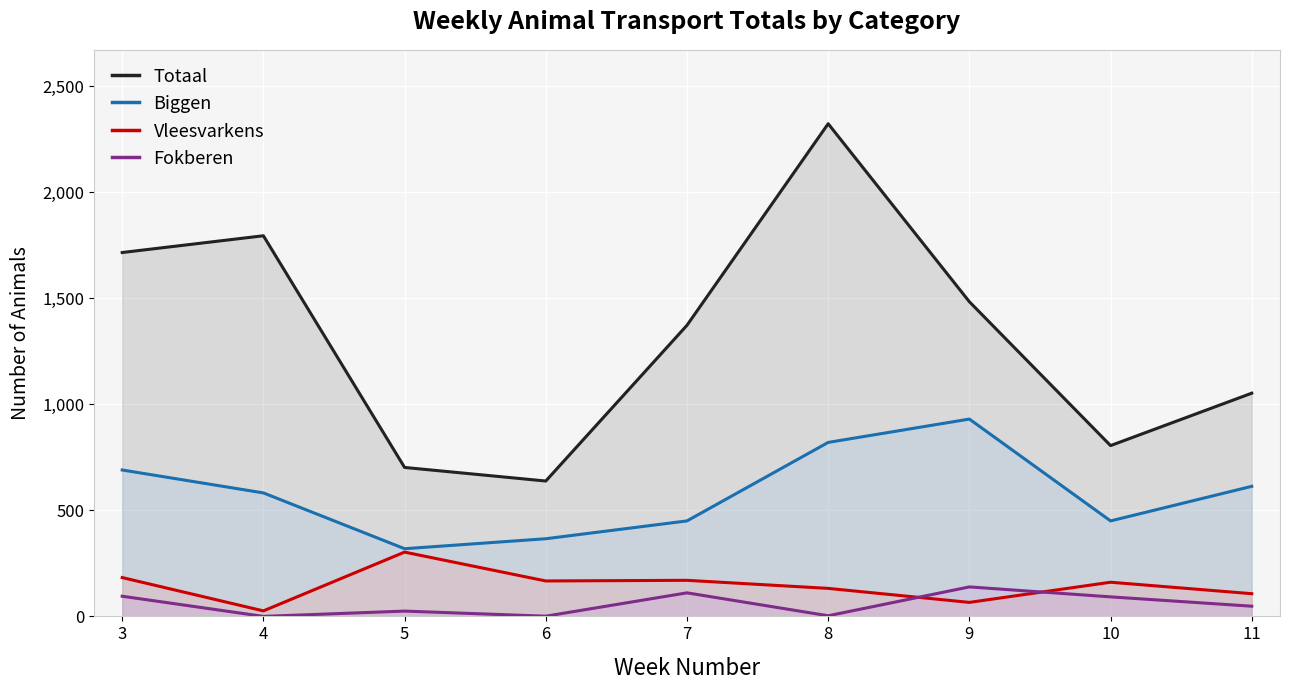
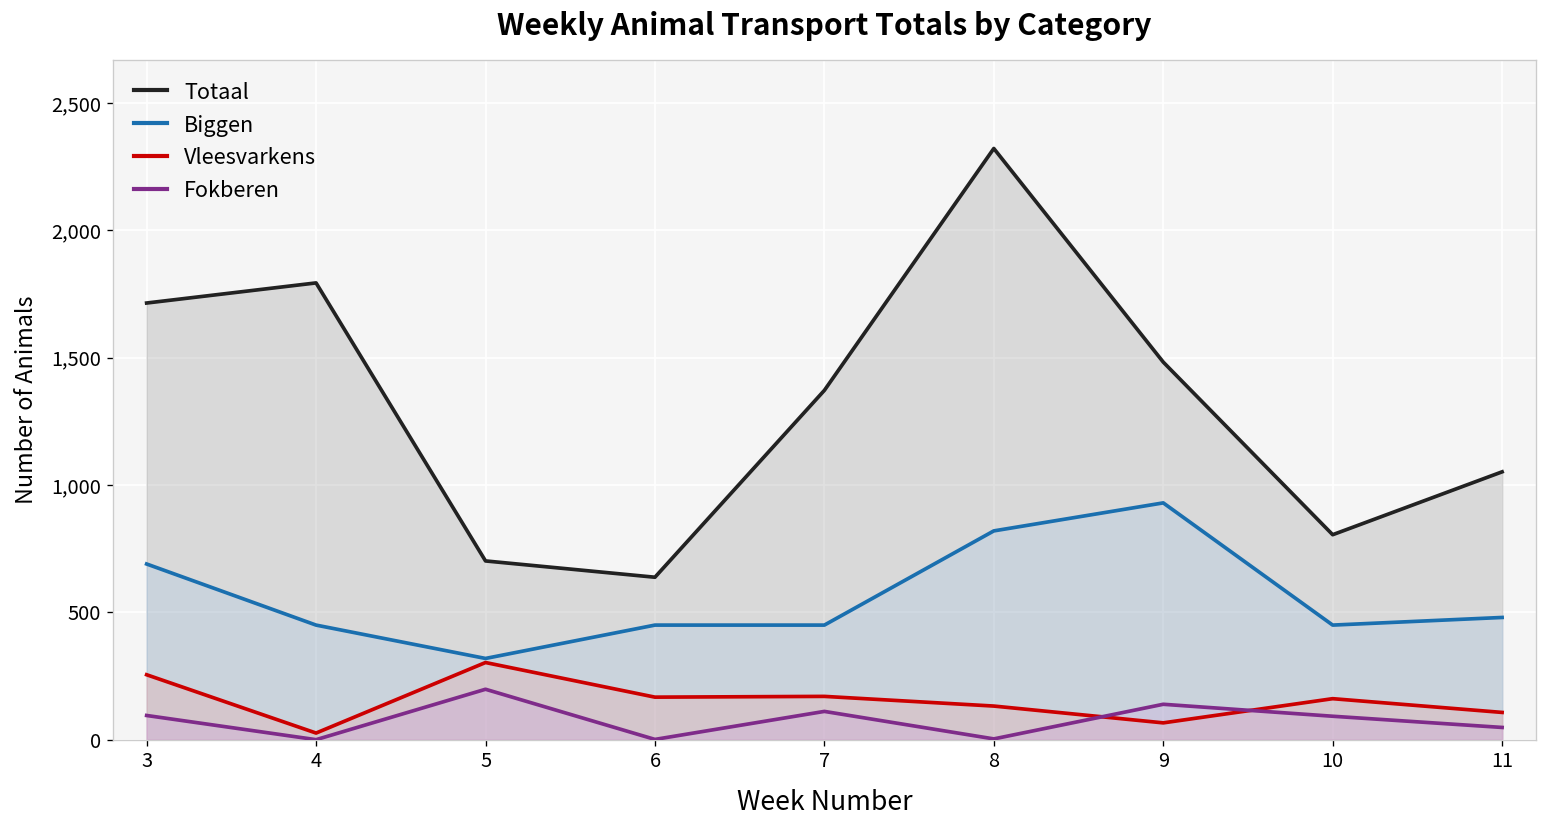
Vleesvarkens, 3: 180 -> 260
Biggen, 4: 580 -> 450
Fokberen, 5: 30 -> 200
Biggen, 6: 370 -> 450
Biggen, 11: 610 -> 480
